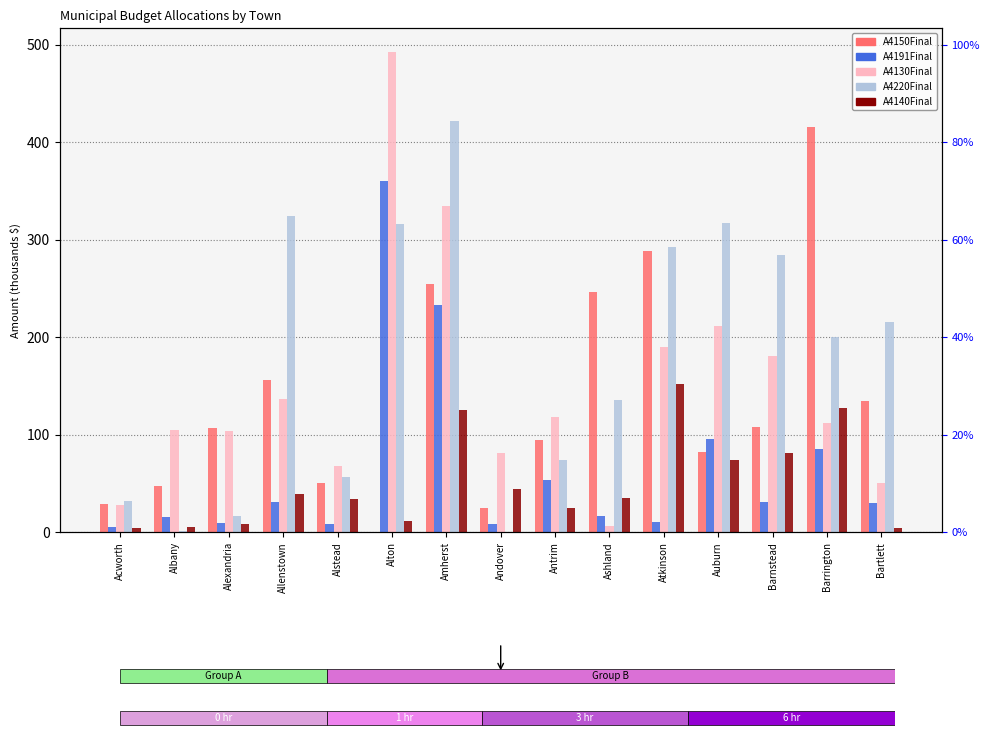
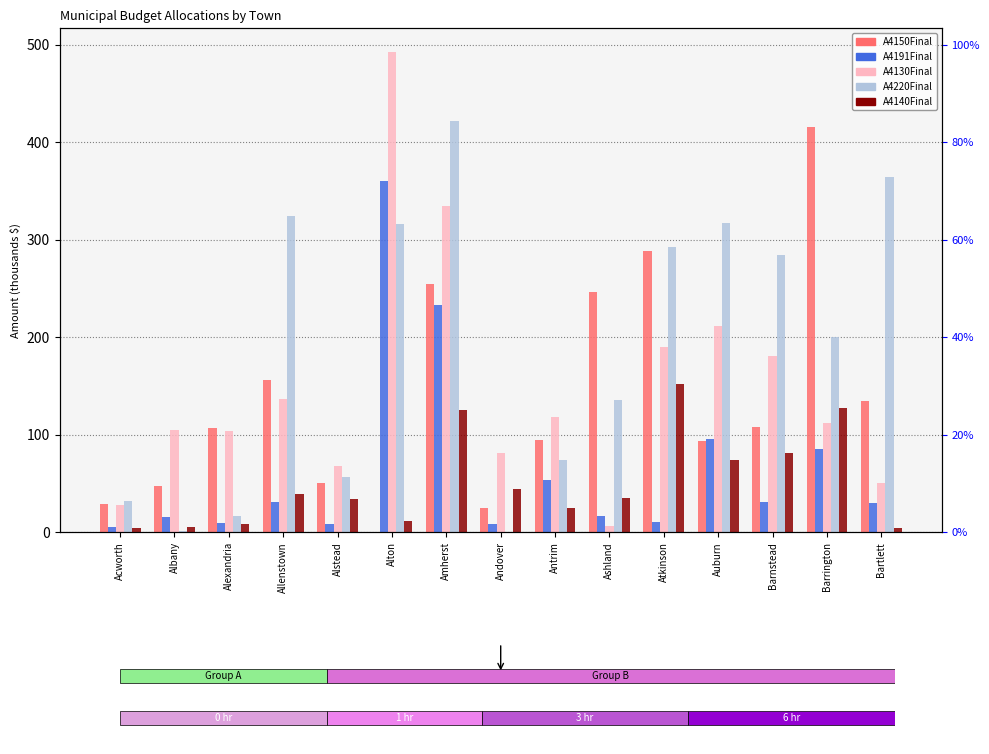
A4150Final, Auburn: 80 -> 90
A4220Final, Bartlett: 220 -> 360
